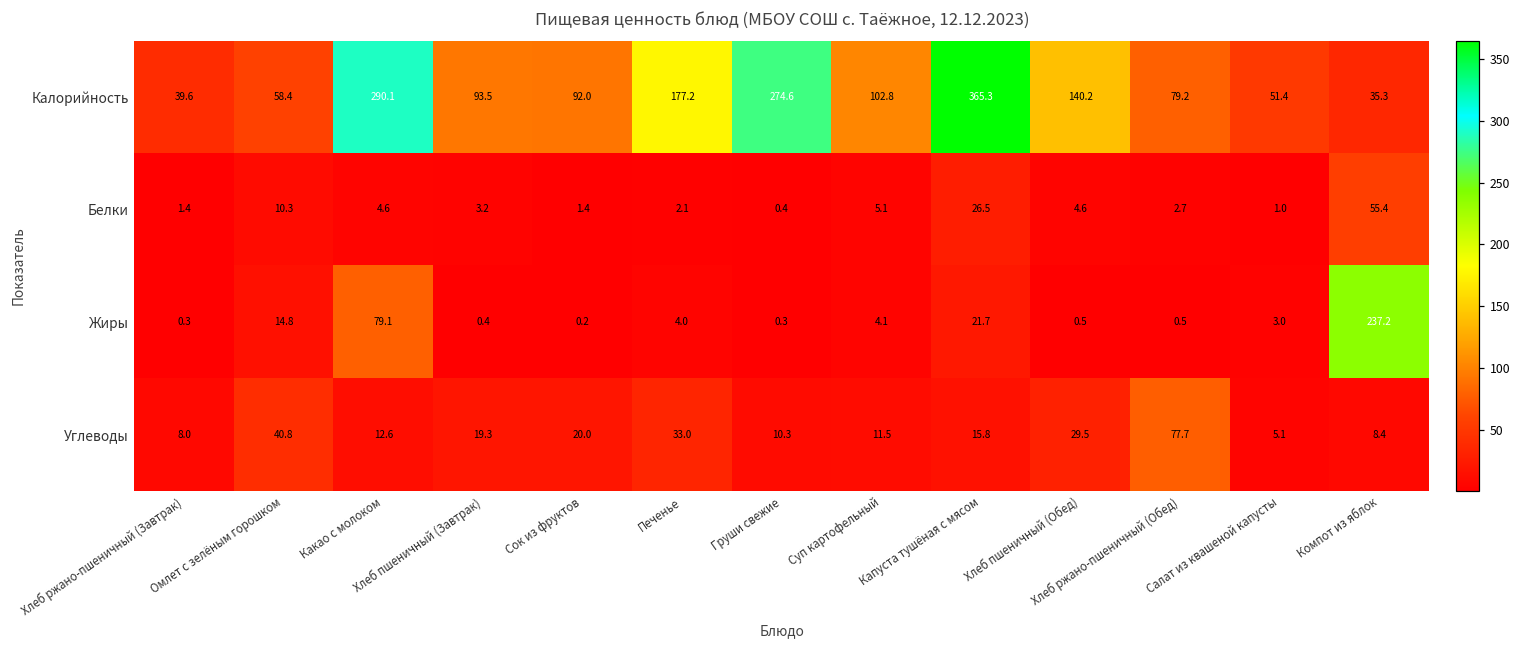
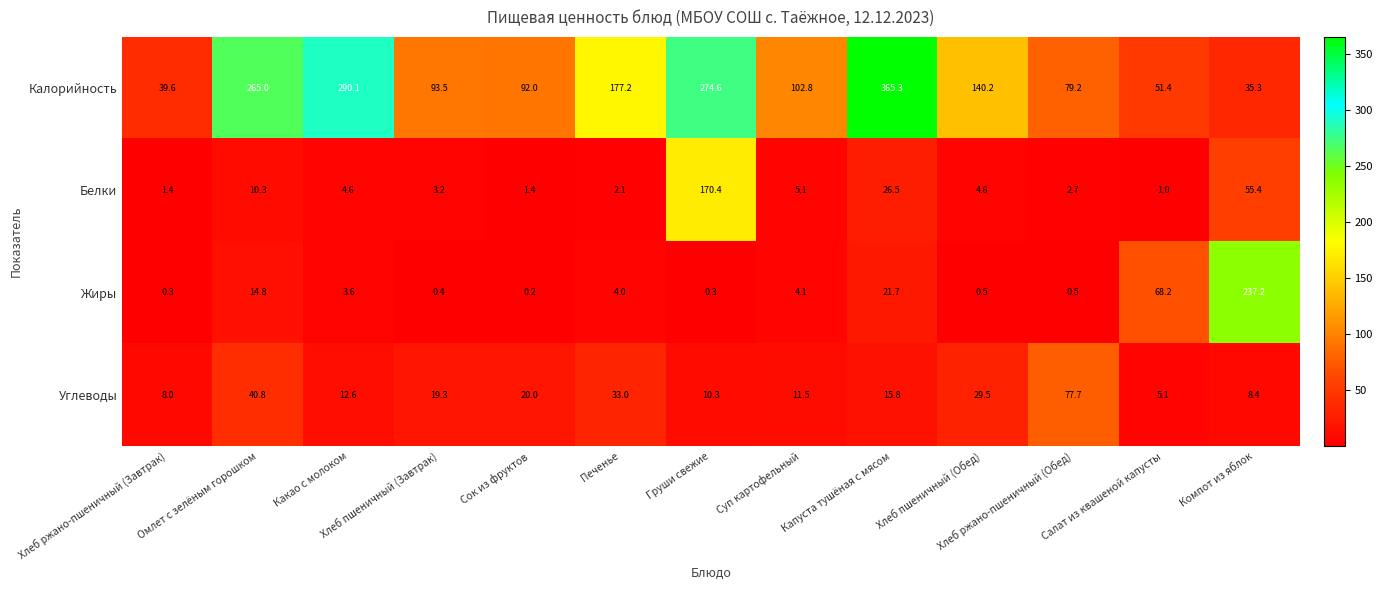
Калорийность, Омлет с зелёным горошком: 58.4 -> 265.0
Белки, Груши свежие: 0.4 -> 170.4
Жиры, Какао с молоком: 79.1 -> 3.6
Жиры, Салат из квашеной капусты: 3.0 -> 68.2
